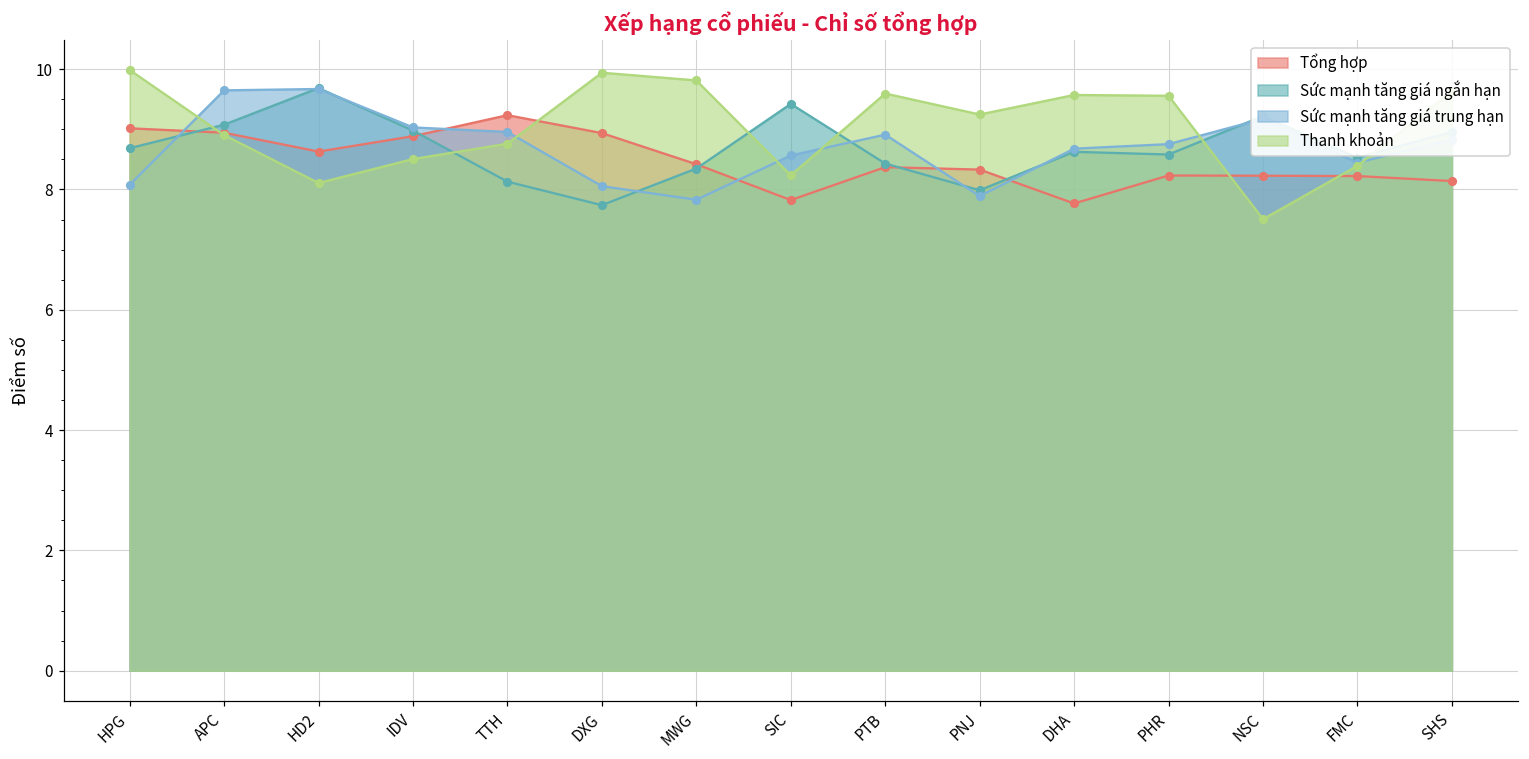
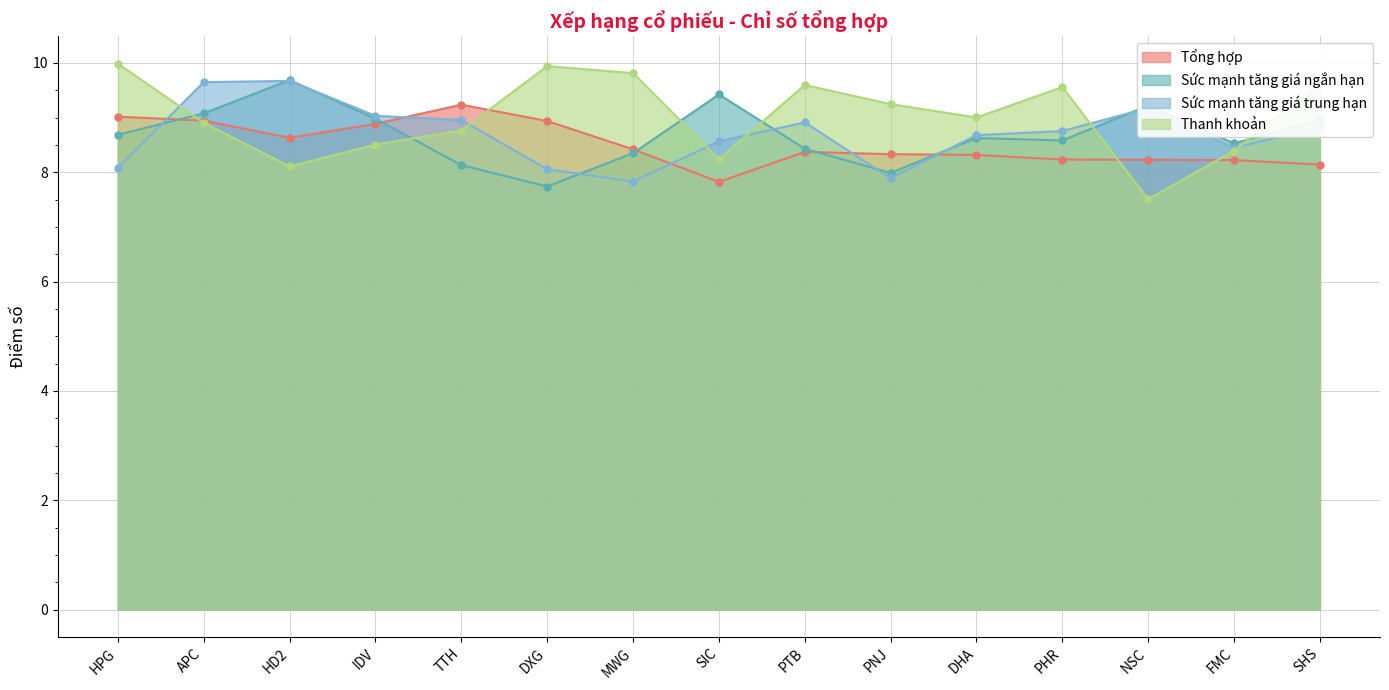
Tổng hợp, DHA: 7.8 -> 8.3
Thanh khoản, DHA: 9.6 -> 9.0
